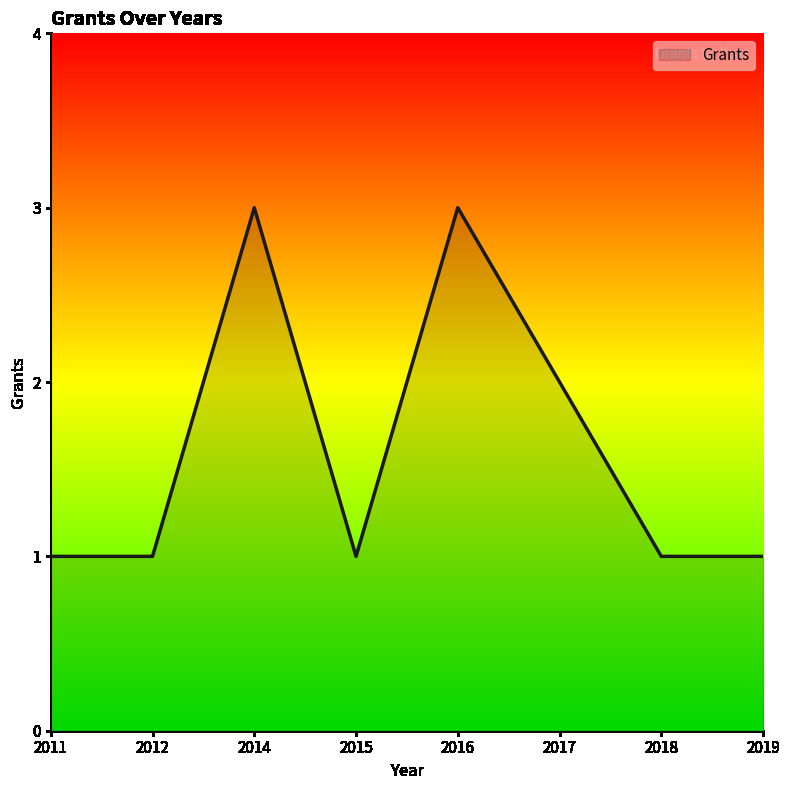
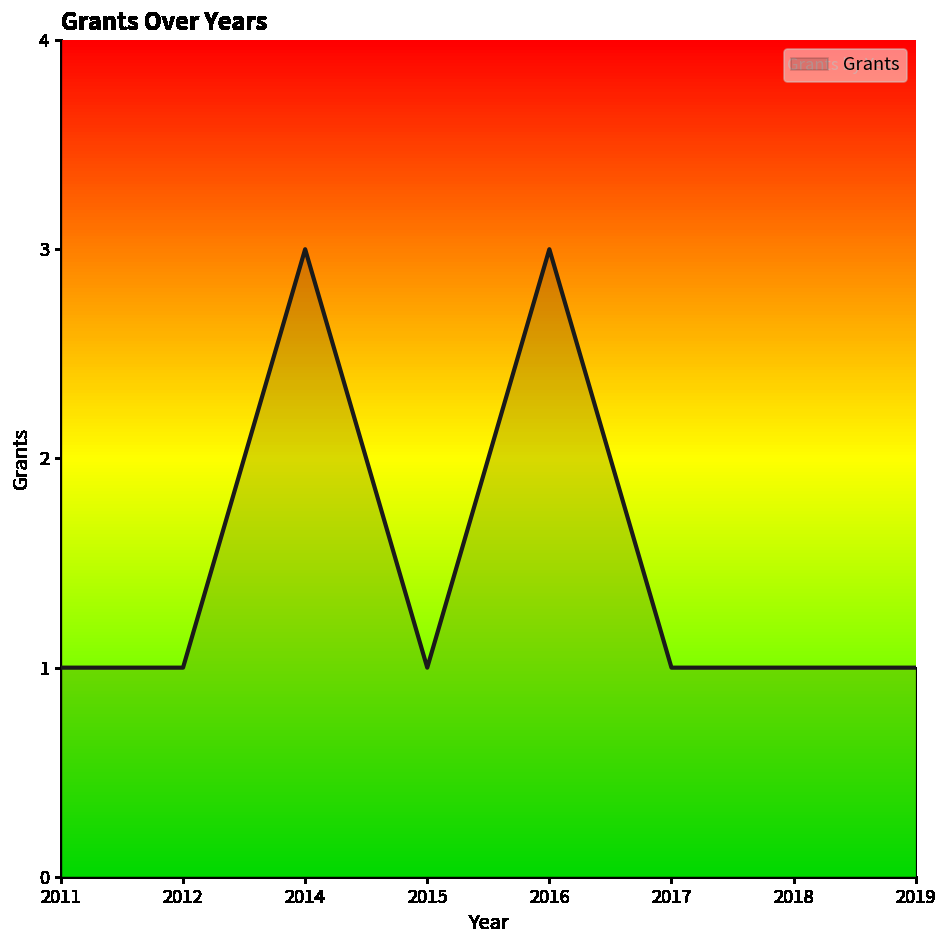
2017: 2 -> 1
